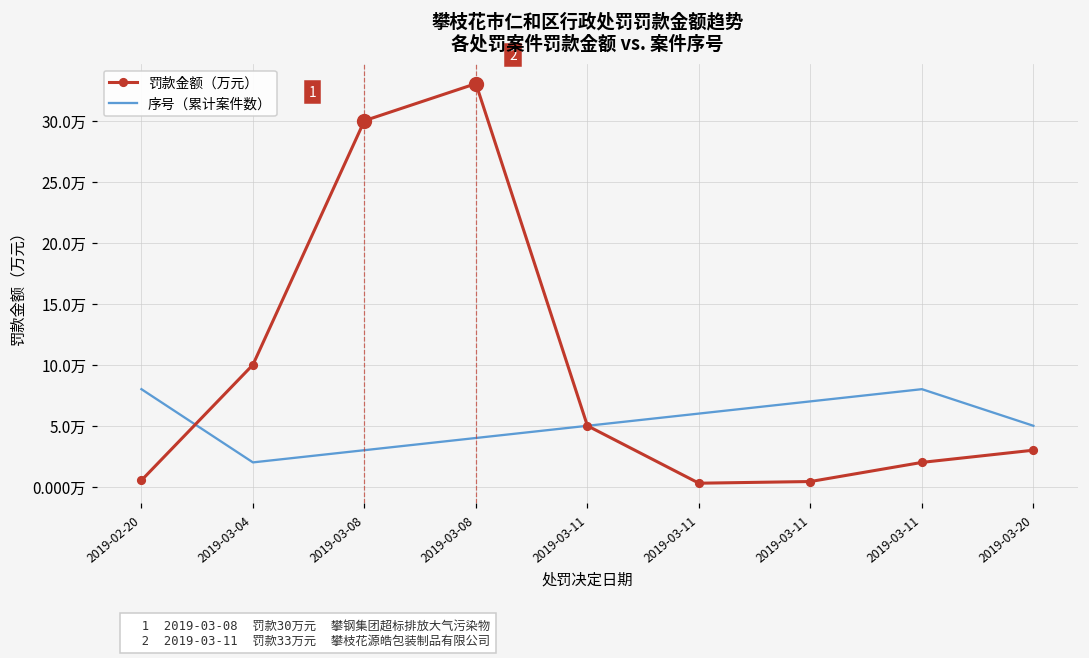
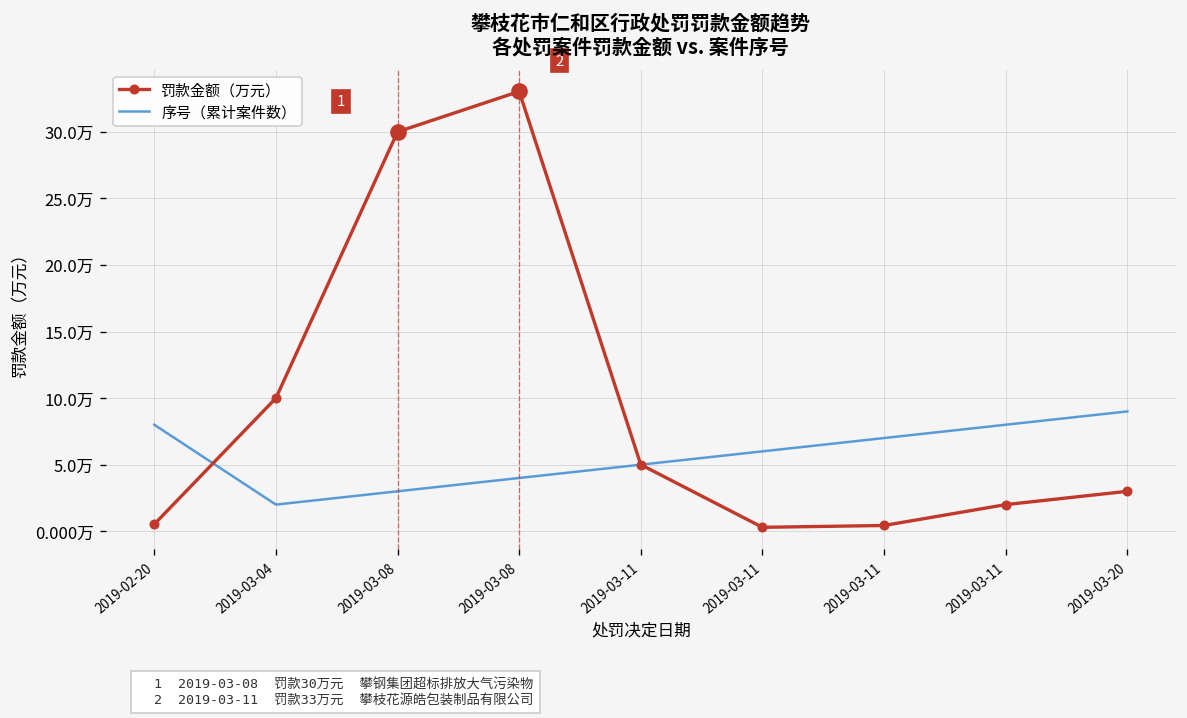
序号（累计案件数）, 2019-03-20: 5万 -> 9万
